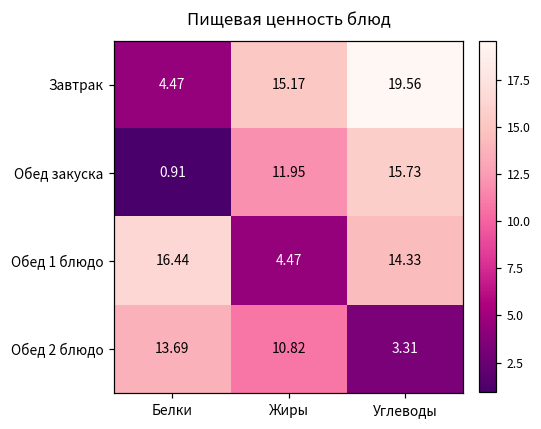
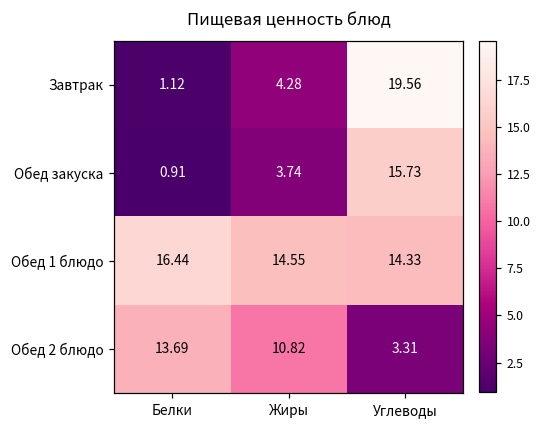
Завтрак, Белки: 4.47 -> 1.12
Завтрак, Жиры: 15.17 -> 4.28
Обед закуска, Жиры: 11.95 -> 3.74
Обед 1 блюдо, Жиры: 4.47 -> 14.55
